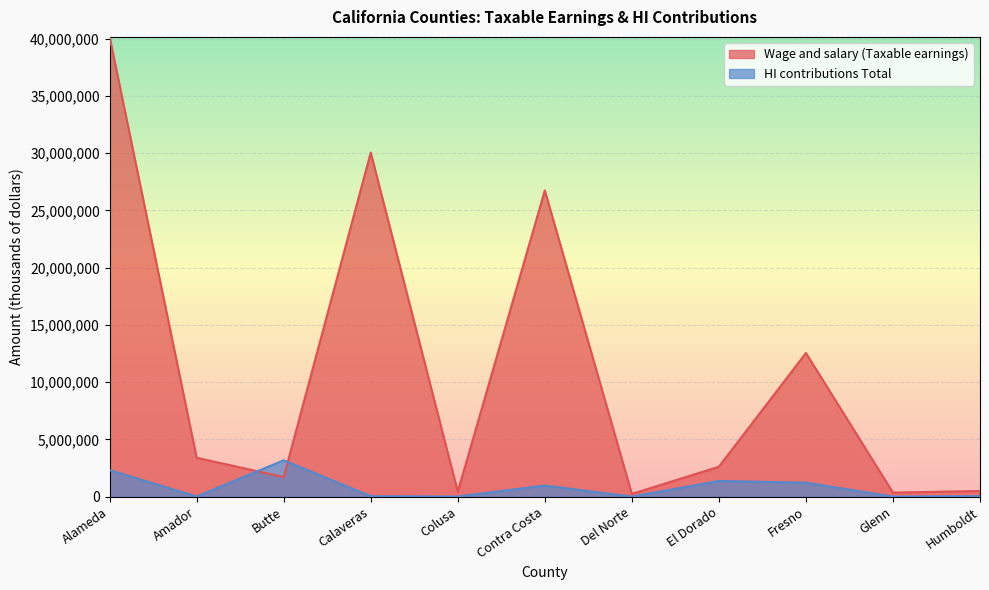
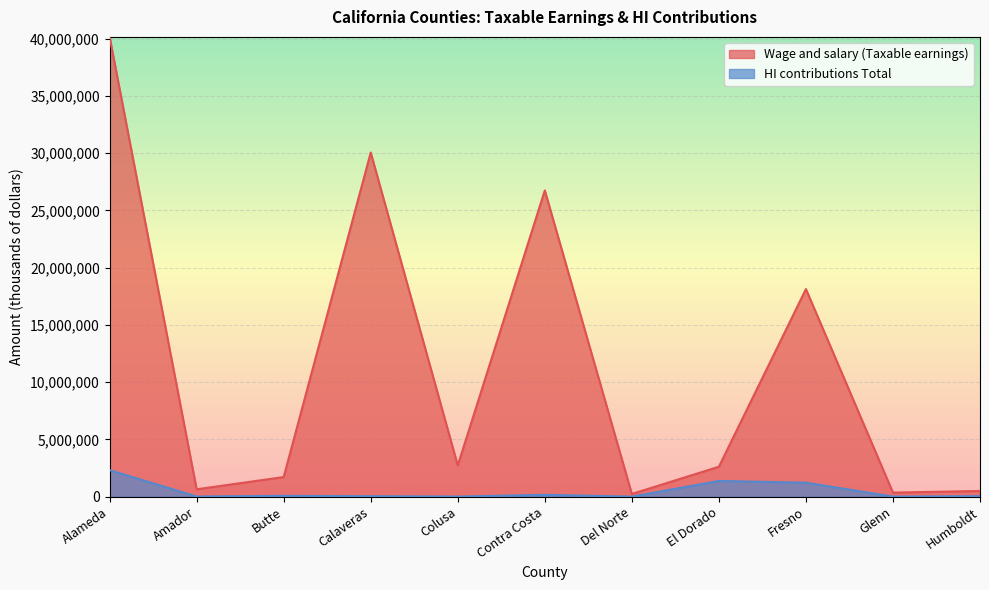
Wage and salary (Taxable earnings), Amador: 3,400,000 -> 600,000
HI contributions Total, Butte: 3,200,000 -> 100,000
Wage and salary (Taxable earnings), Colusa: 400,000 -> 2,700,000
HI contributions Total, Contra Costa: 1,000,000 -> 200,000
Wage and salary (Taxable earnings), Fresno: 12,500,000 -> 18,100,000
